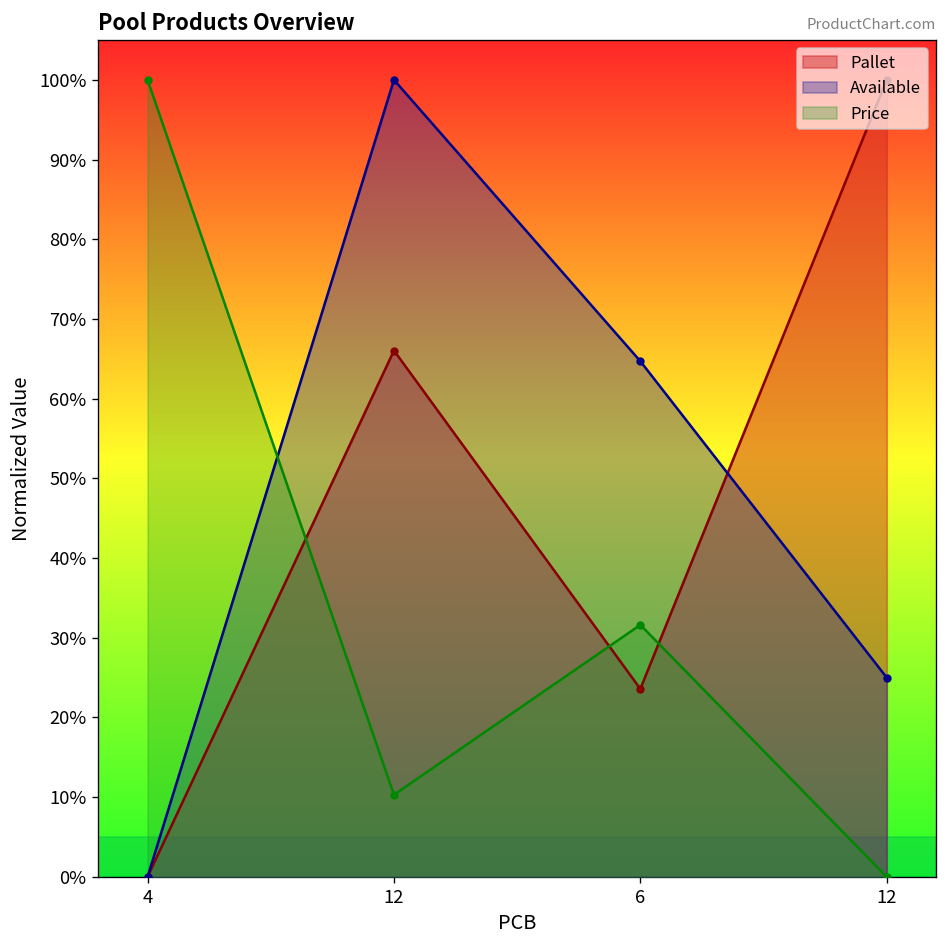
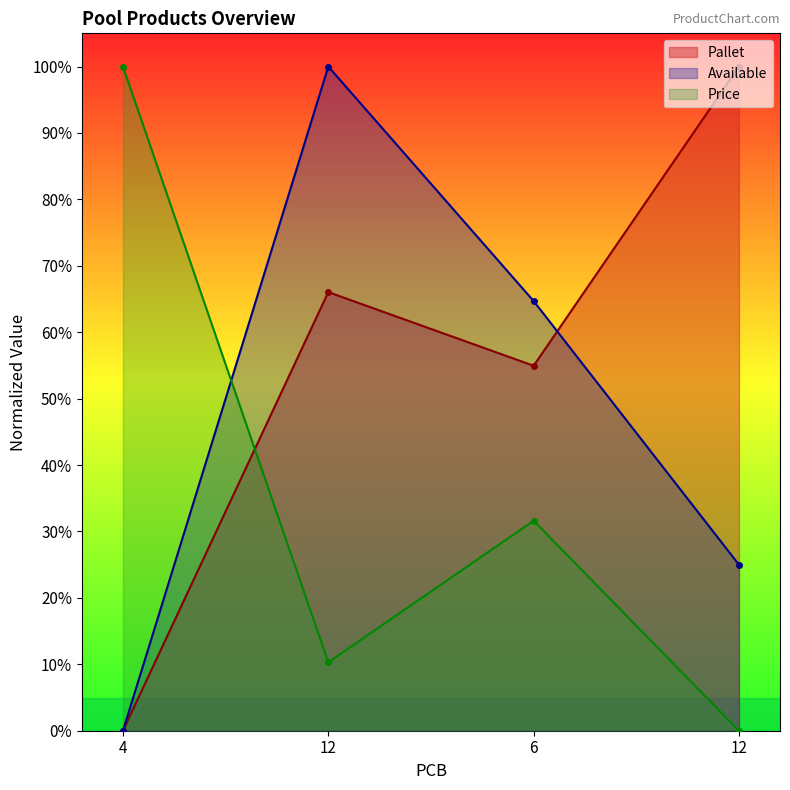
Pallet, 6: 24% -> 55%
